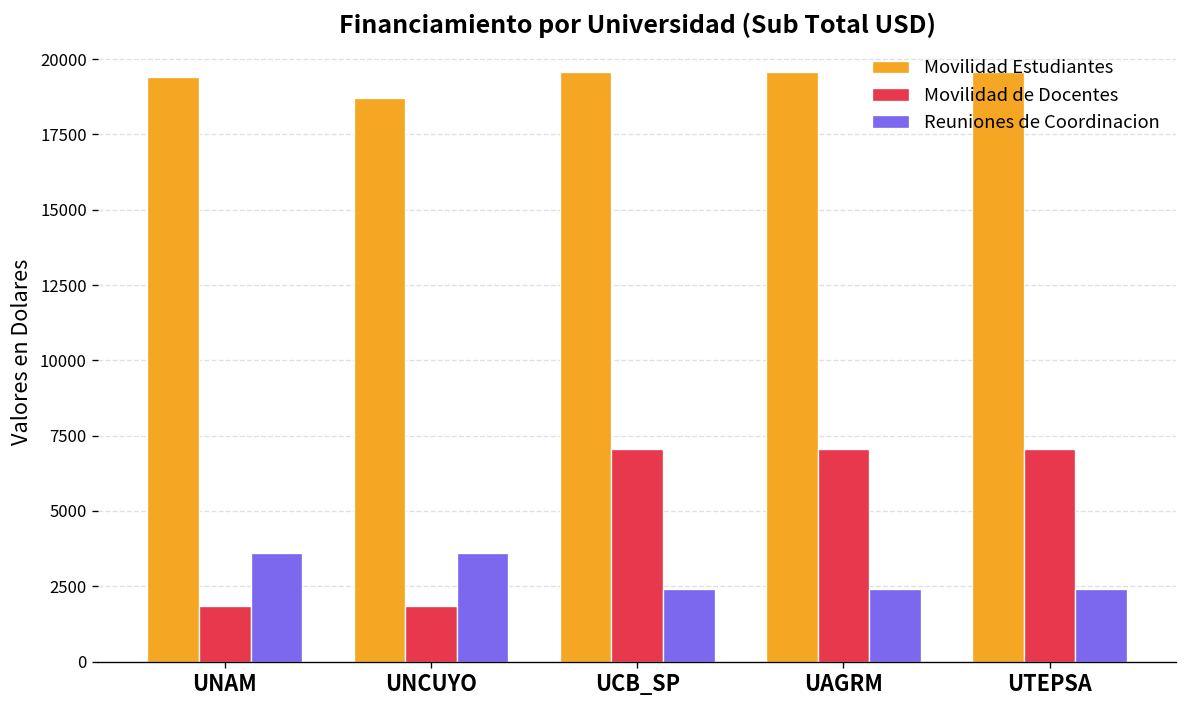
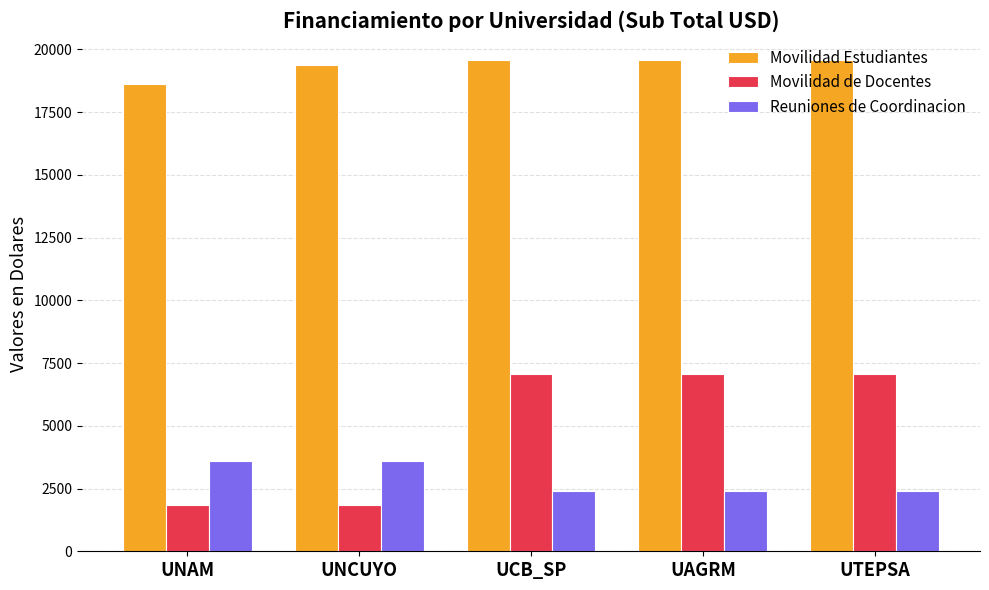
Movilidad Estudiantes, UNAM: 19400 -> 18600
Movilidad Estudiantes, UNCUYO: 18700 -> 19400
